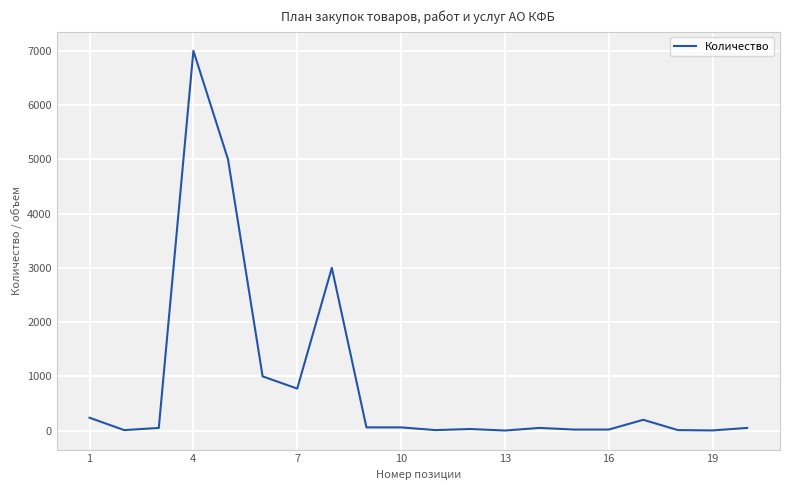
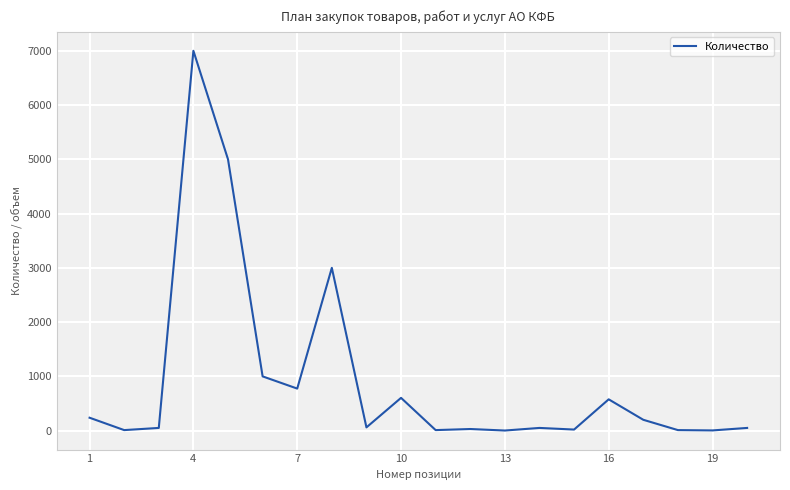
10: 100 -> 600
16: 0 -> 600
